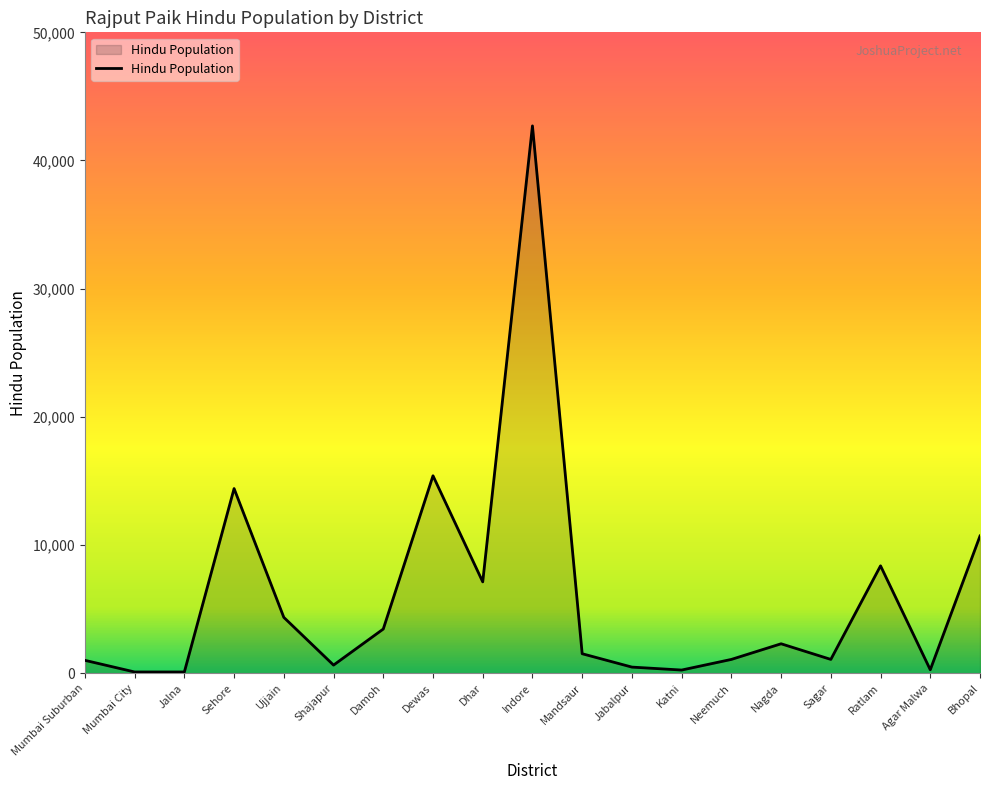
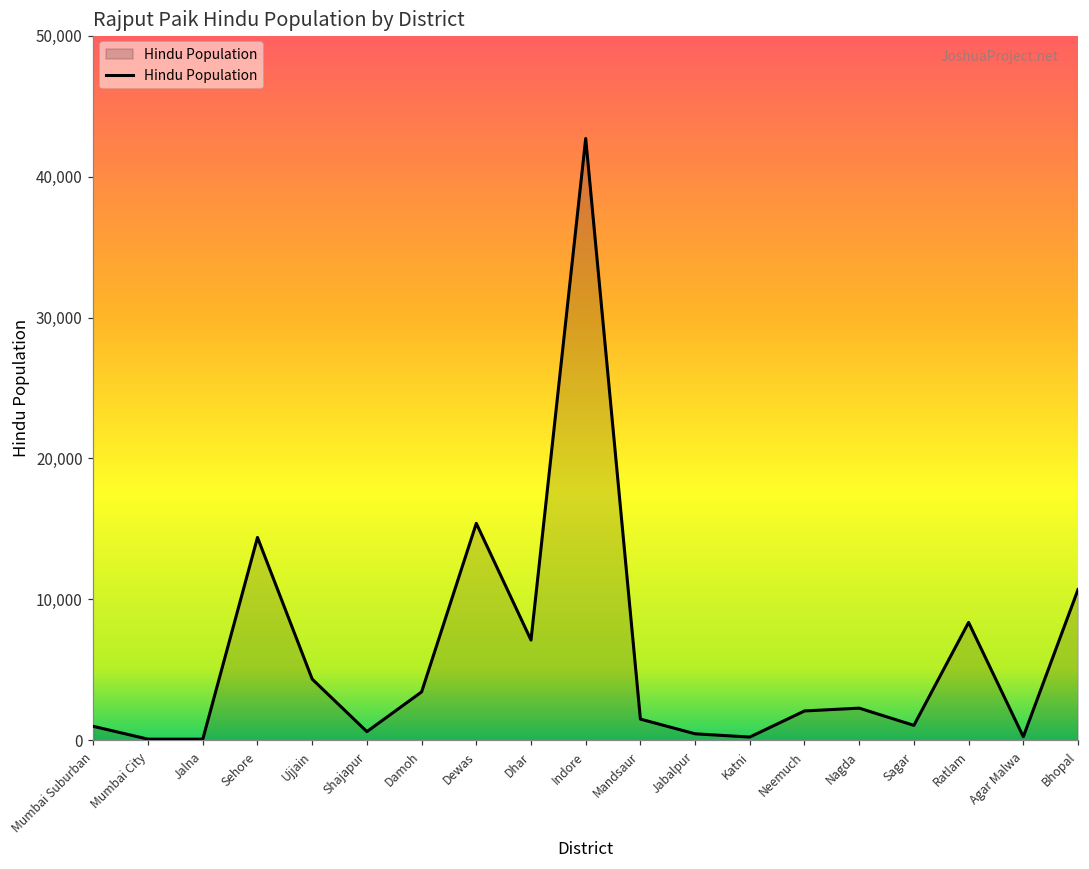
Neemuch: 1,100 -> 2,100
